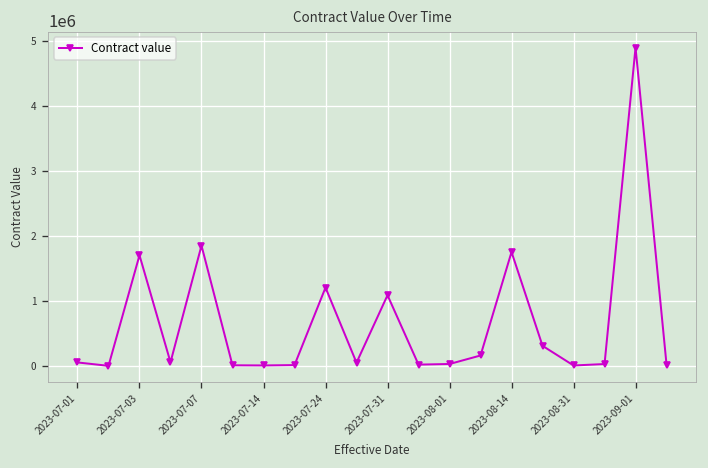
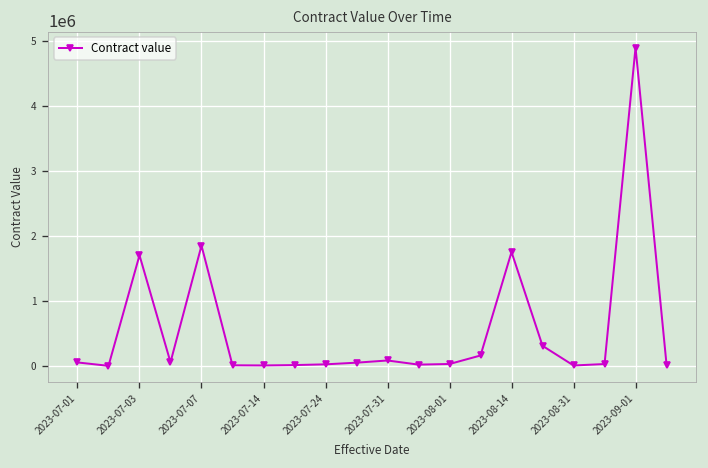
2023-07-24: 1200000 -> 0
2023-07-31: 1100000 -> 100000
